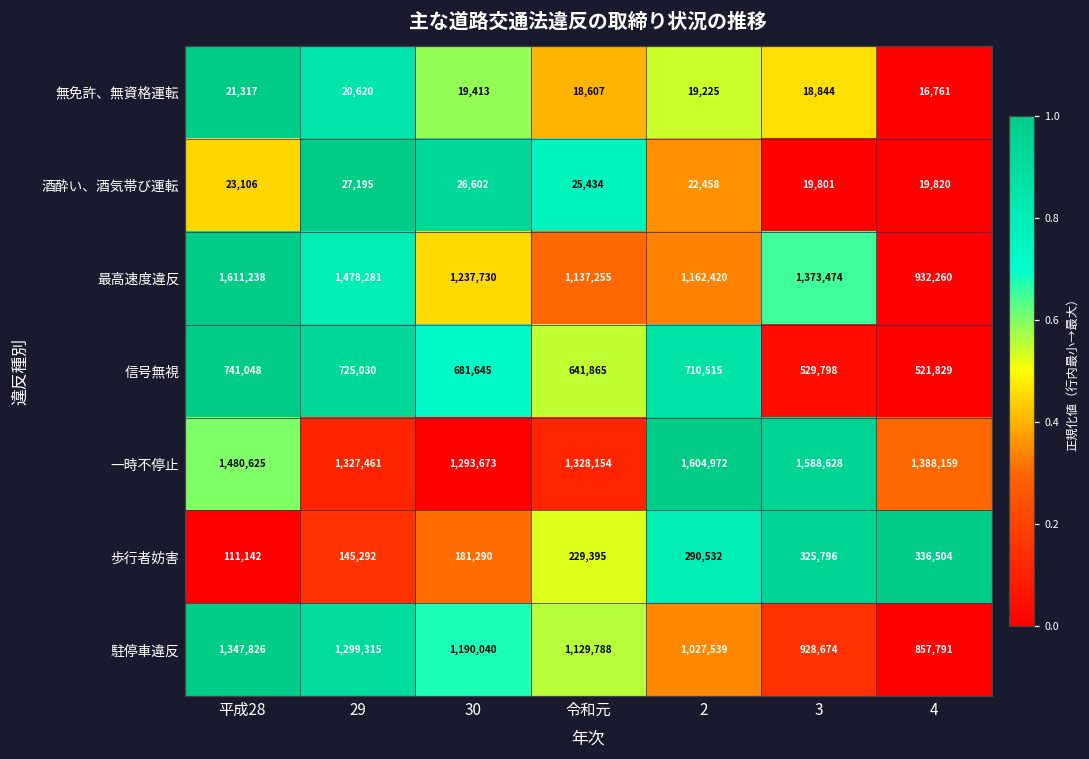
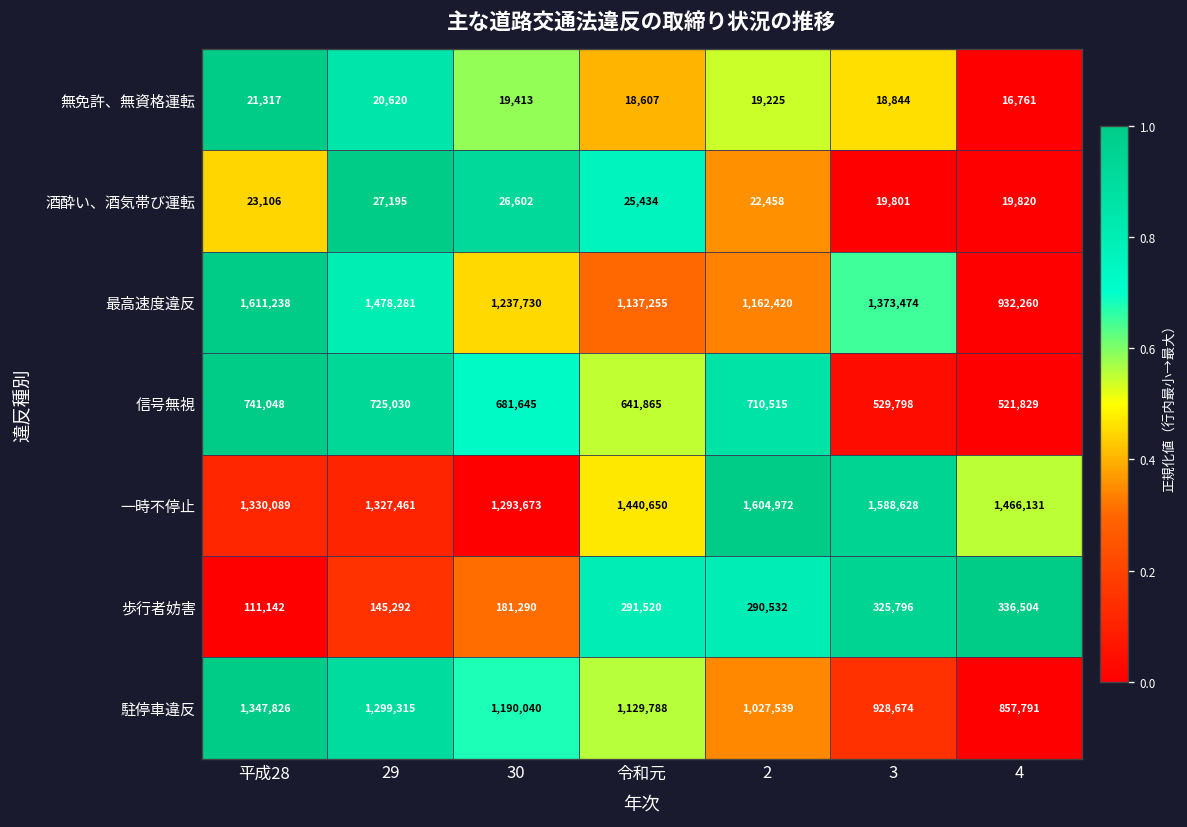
一時不停止, 平成28: 1,480,625 -> 1,330,089
一時不停止, 令和元: 1,328,154 -> 1,440,650
一時不停止, 4: 1,388,159 -> 1,466,131
歩行者妨害, 令和元: 229,395 -> 291,520
